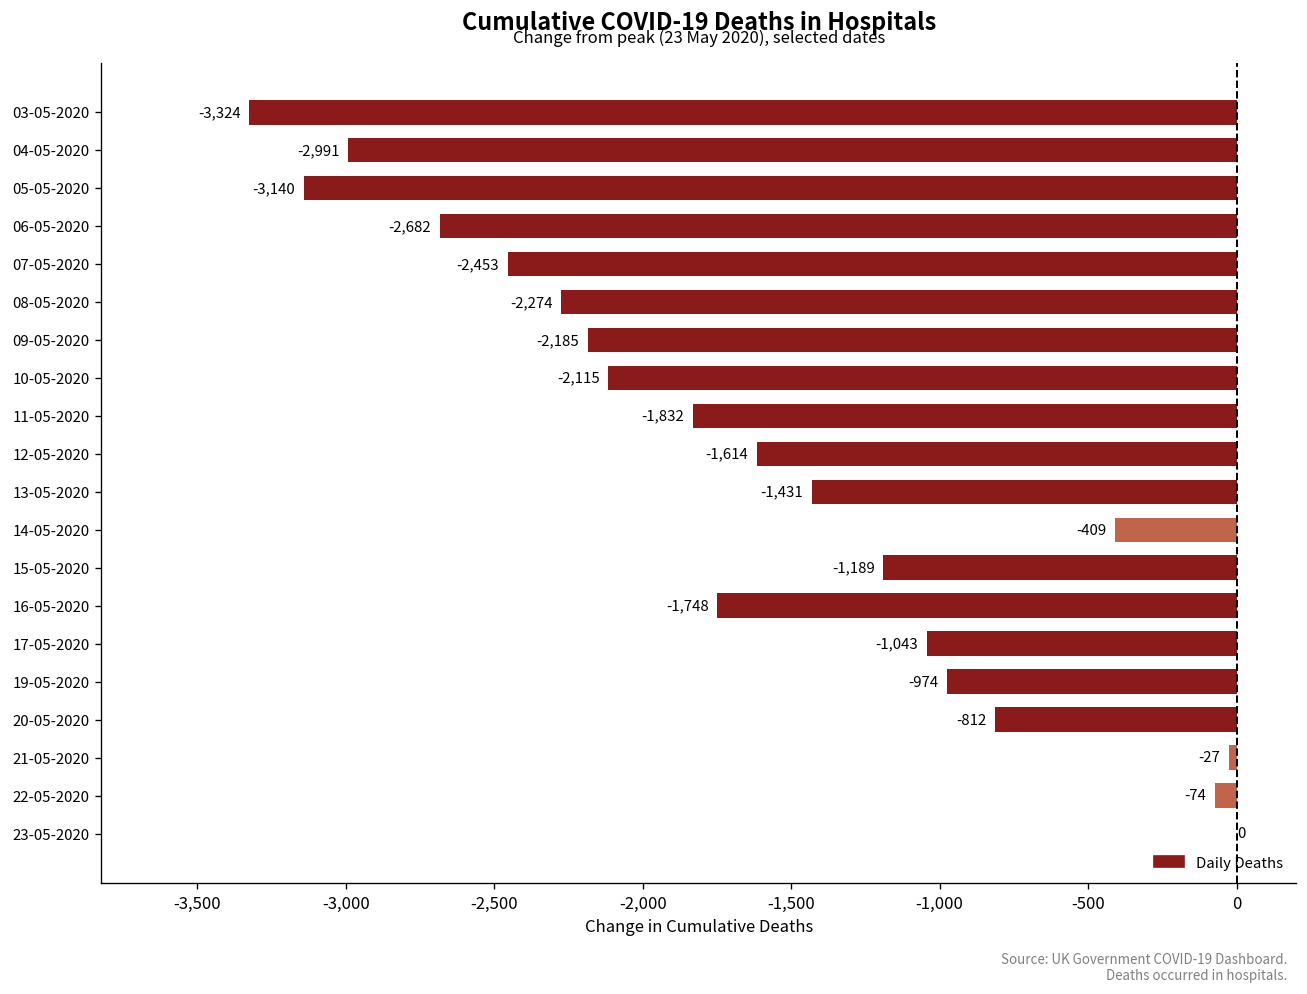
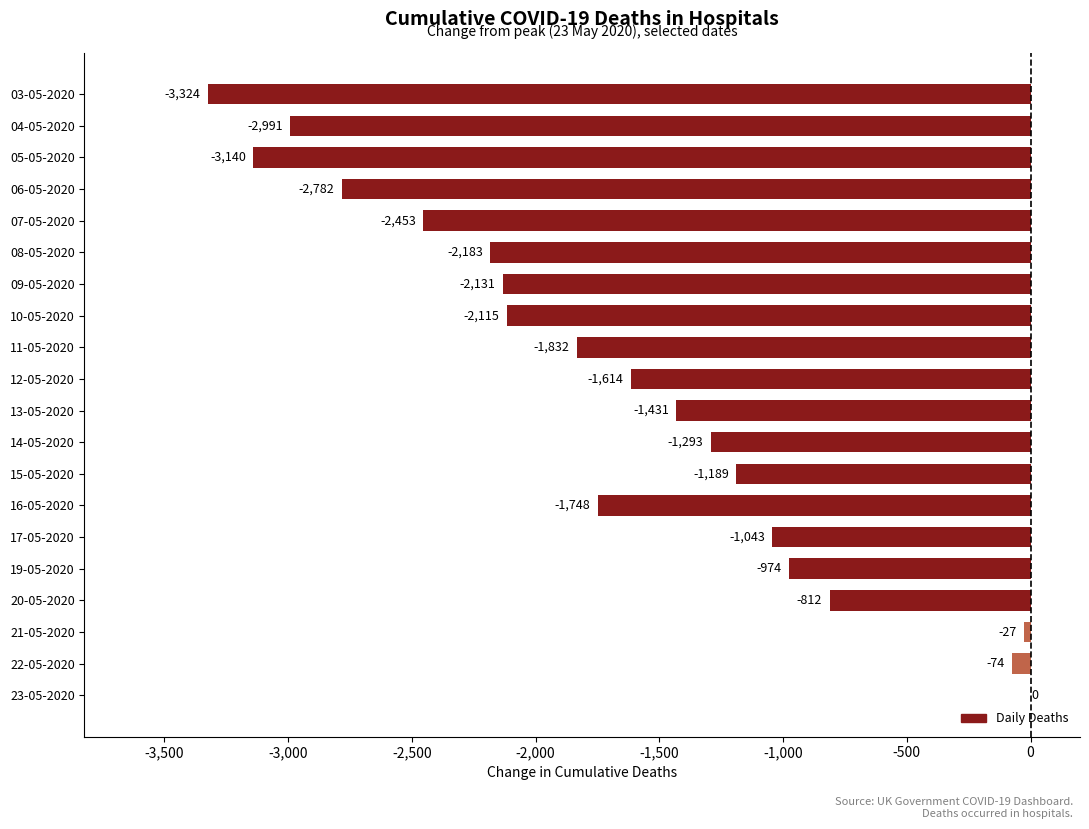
06-05-2020: -2,682 -> -2,782
08-05-2020: -2,274 -> -2,183
09-05-2020: -2,185 -> -2,131
14-05-2020: -409 -> -1,293
